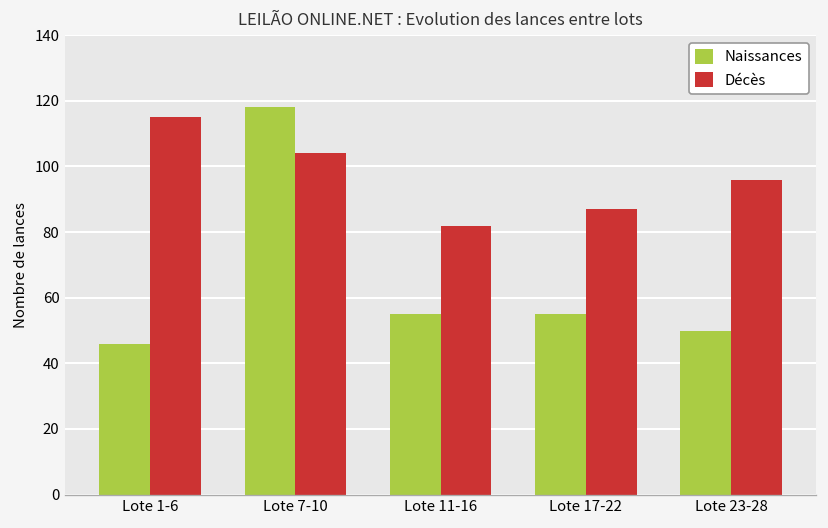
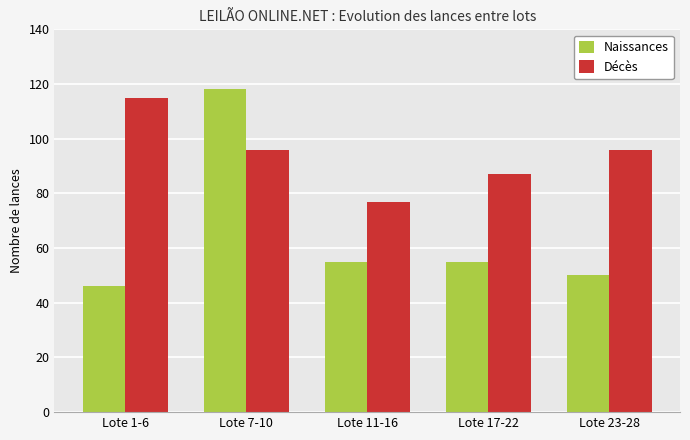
Décès, Lote 7-10: 104 -> 96
Décès, Lote 11-16: 82 -> 77
